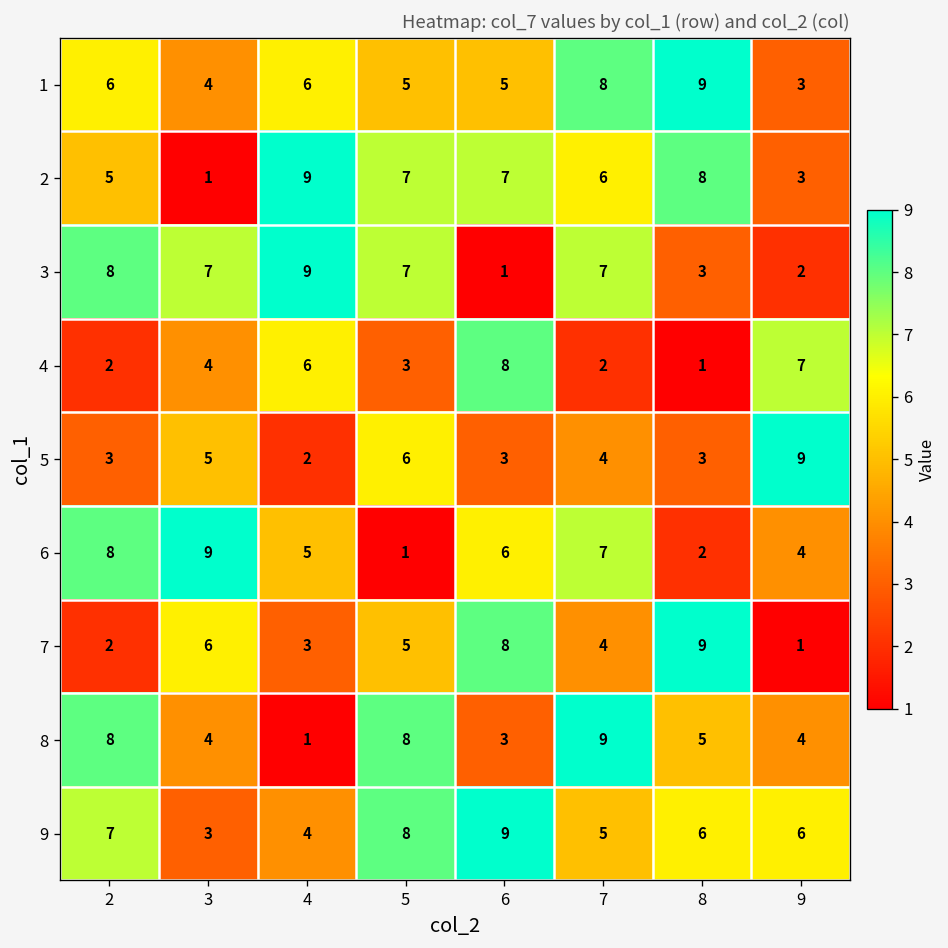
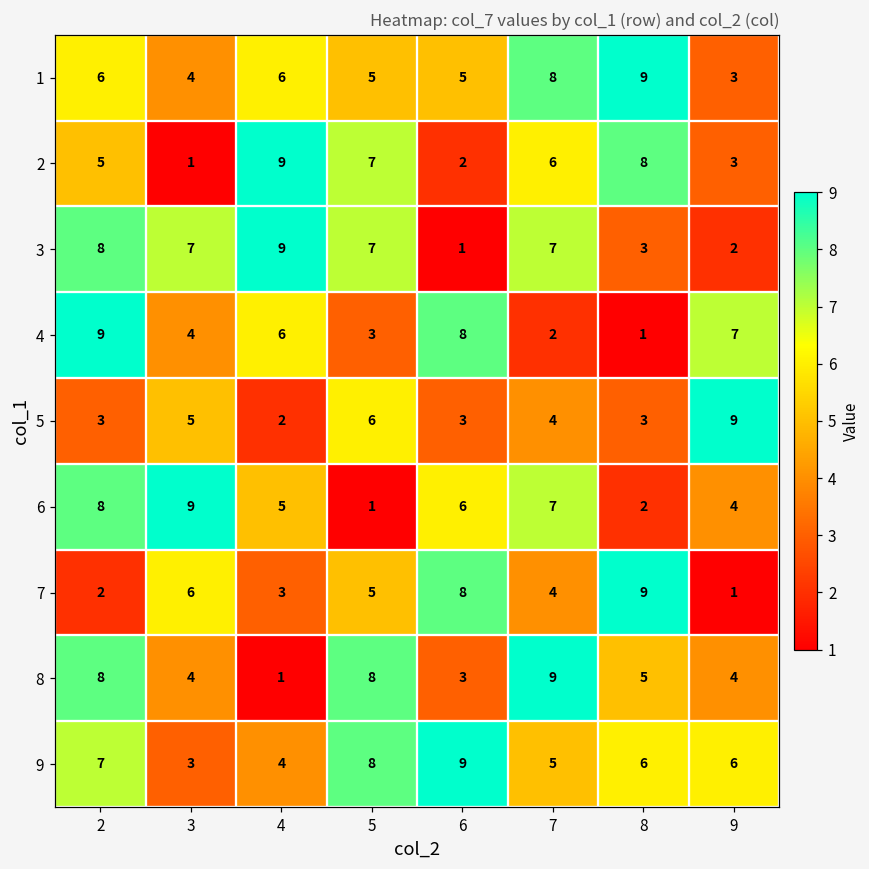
2, 6: 7 -> 2
4, 2: 2 -> 9
